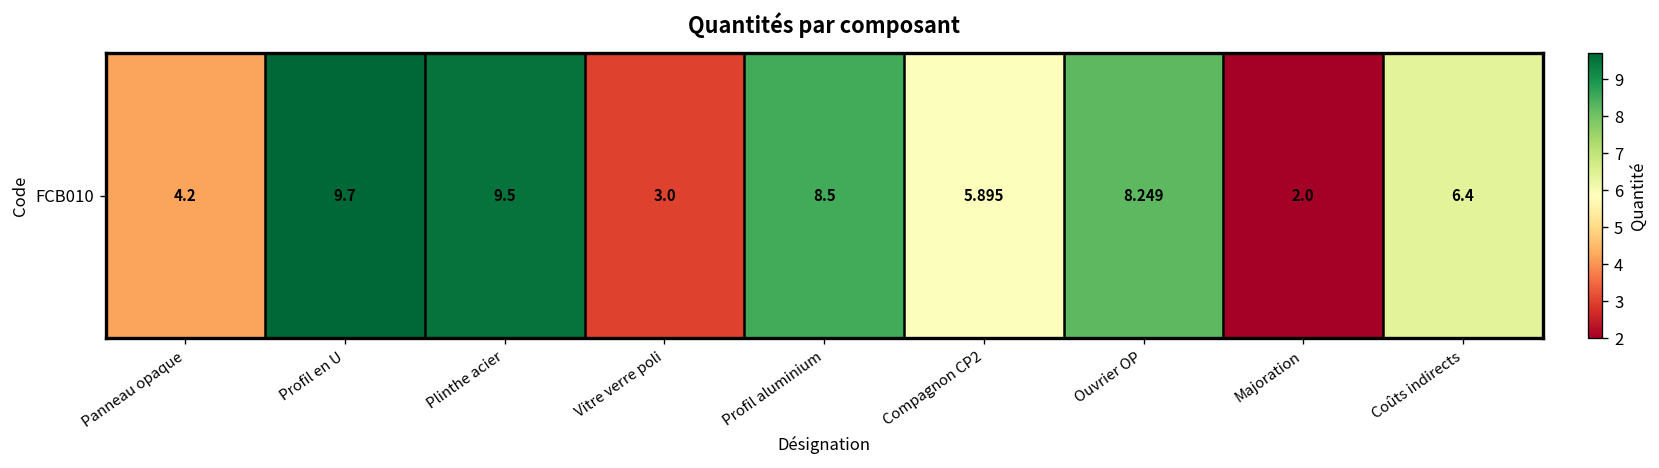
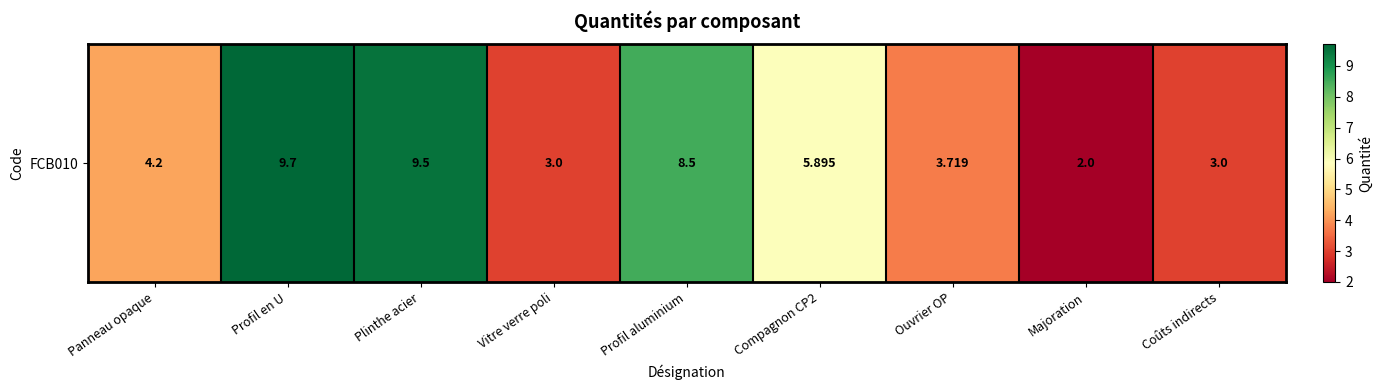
FCB010, Ouvrier OP: 8.249 -> 3.719
FCB010, Coûts indirects: 6.4 -> 3.0
